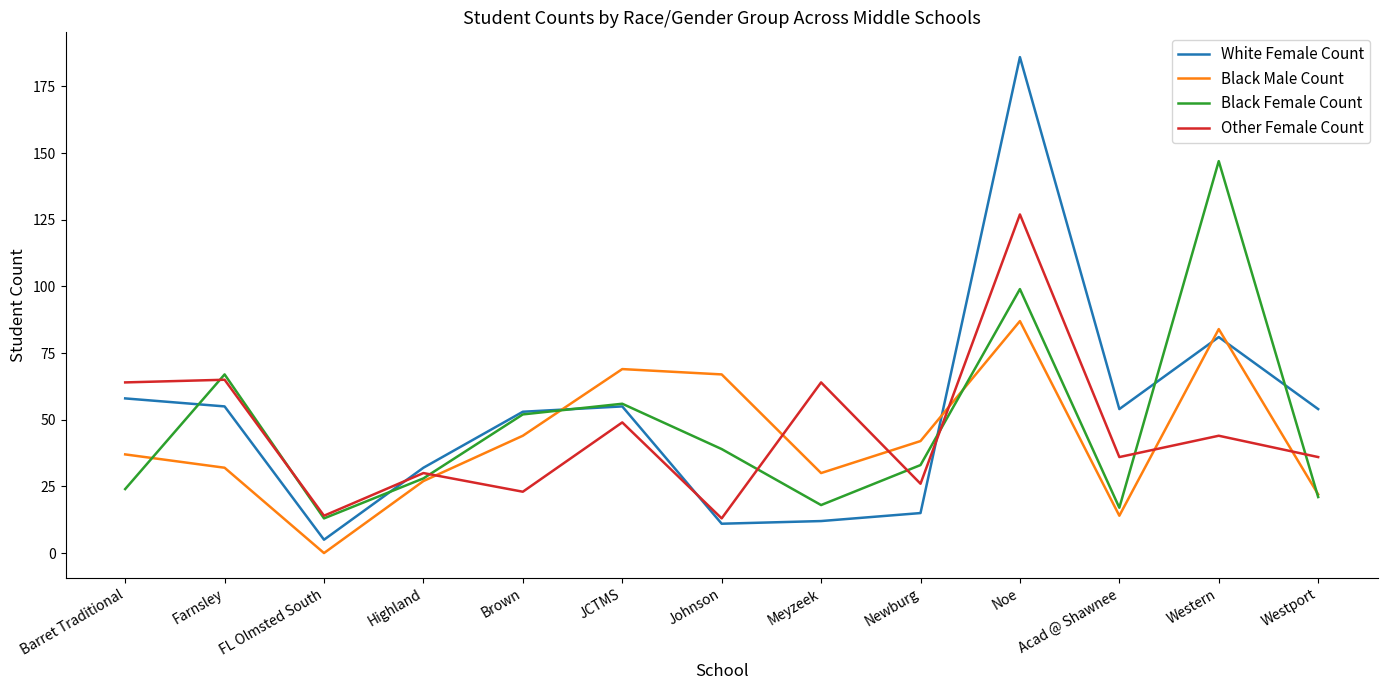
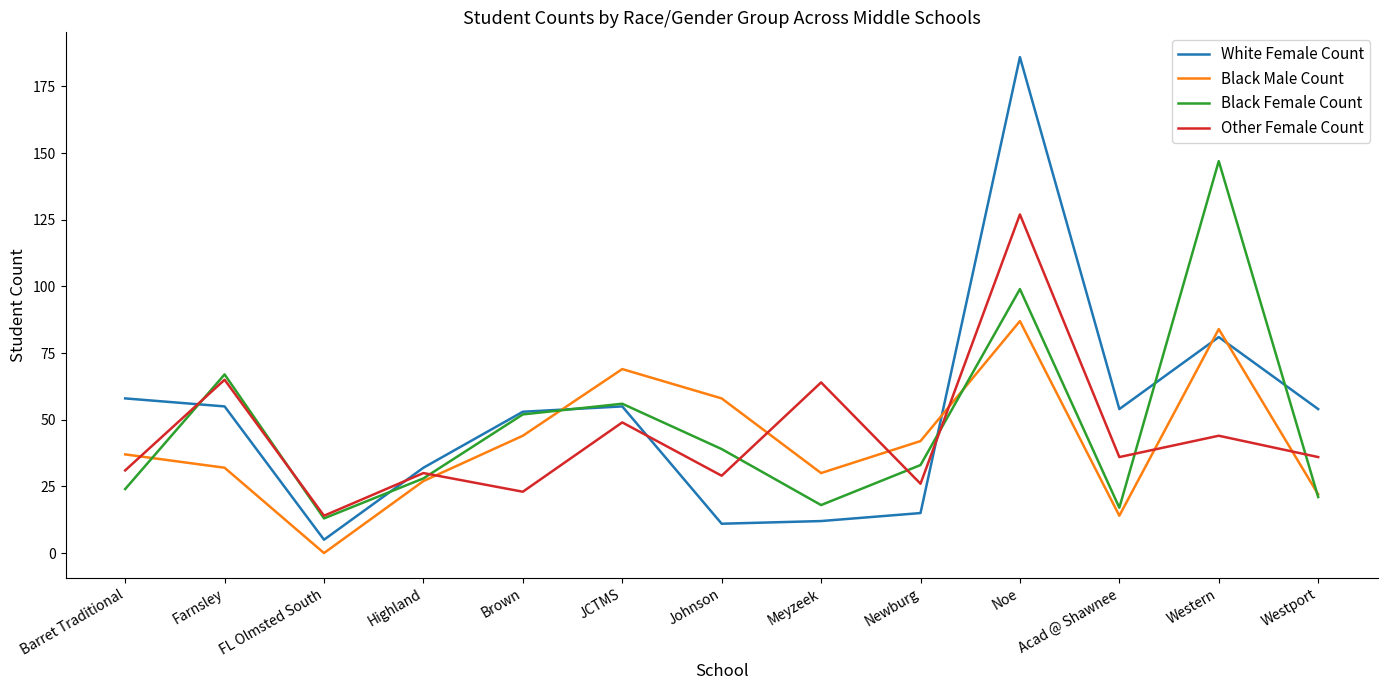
Other Female Count, Barret Traditional: 64 -> 31
Black Male Count, Johnson: 67 -> 58
Other Female Count, Johnson: 13 -> 29
